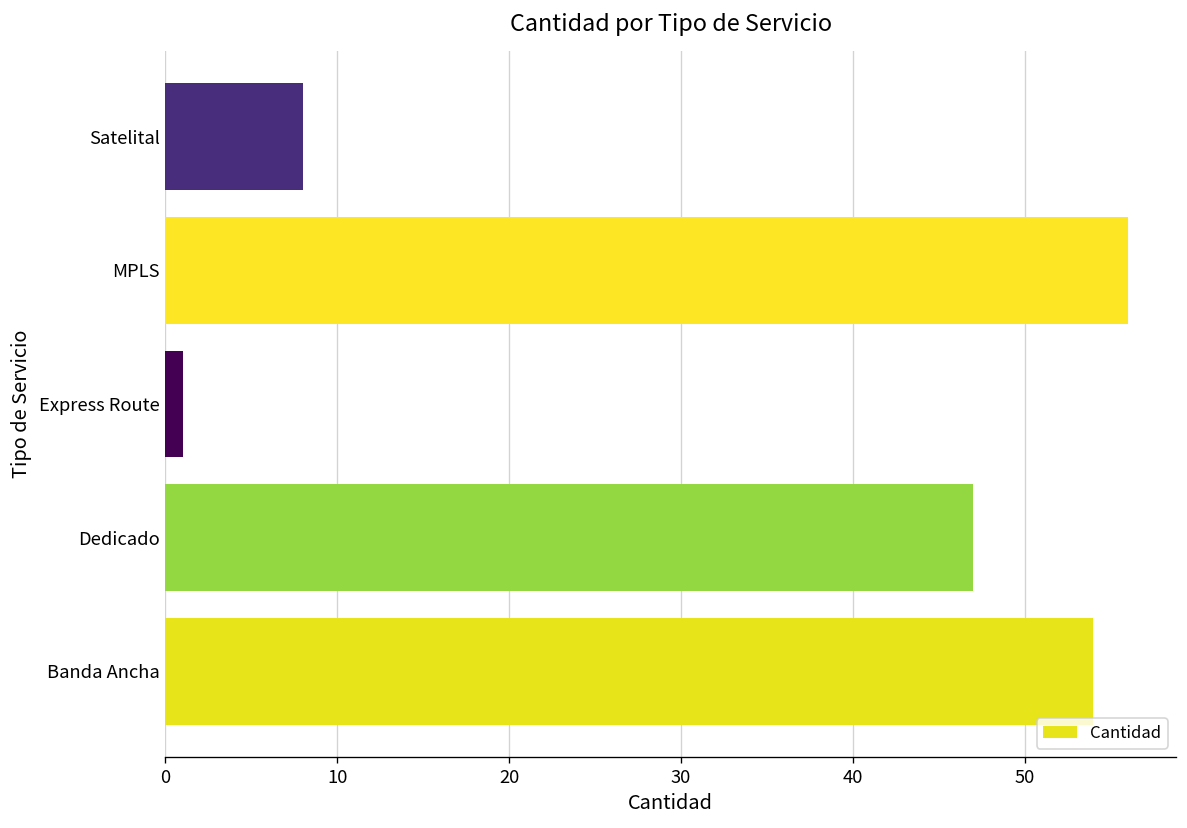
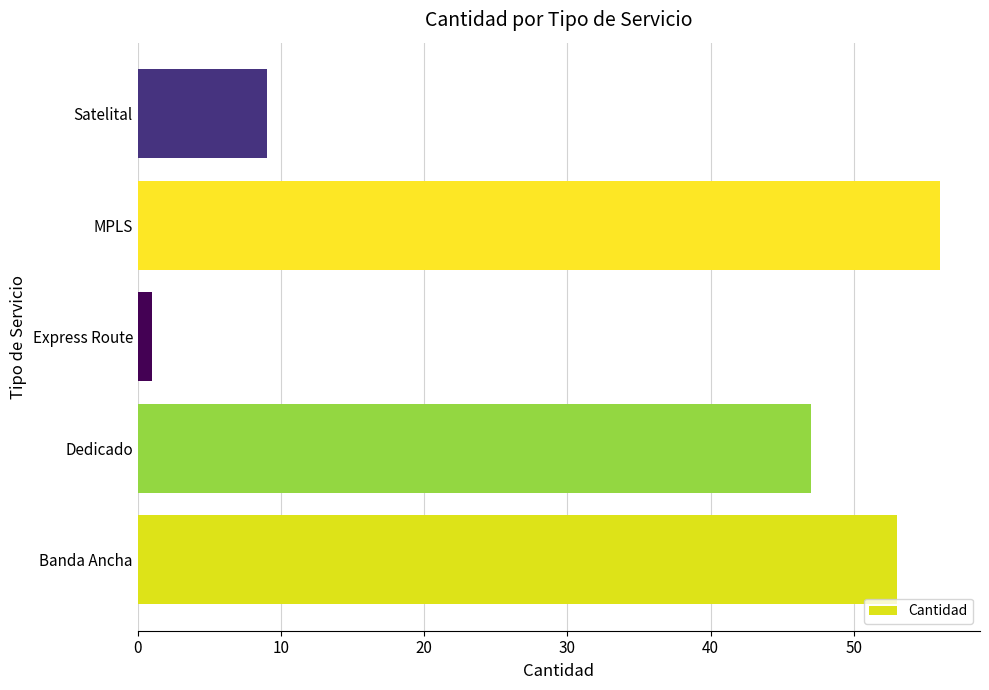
Satelital: 8 -> 9
Banda Ancha: 54 -> 53
